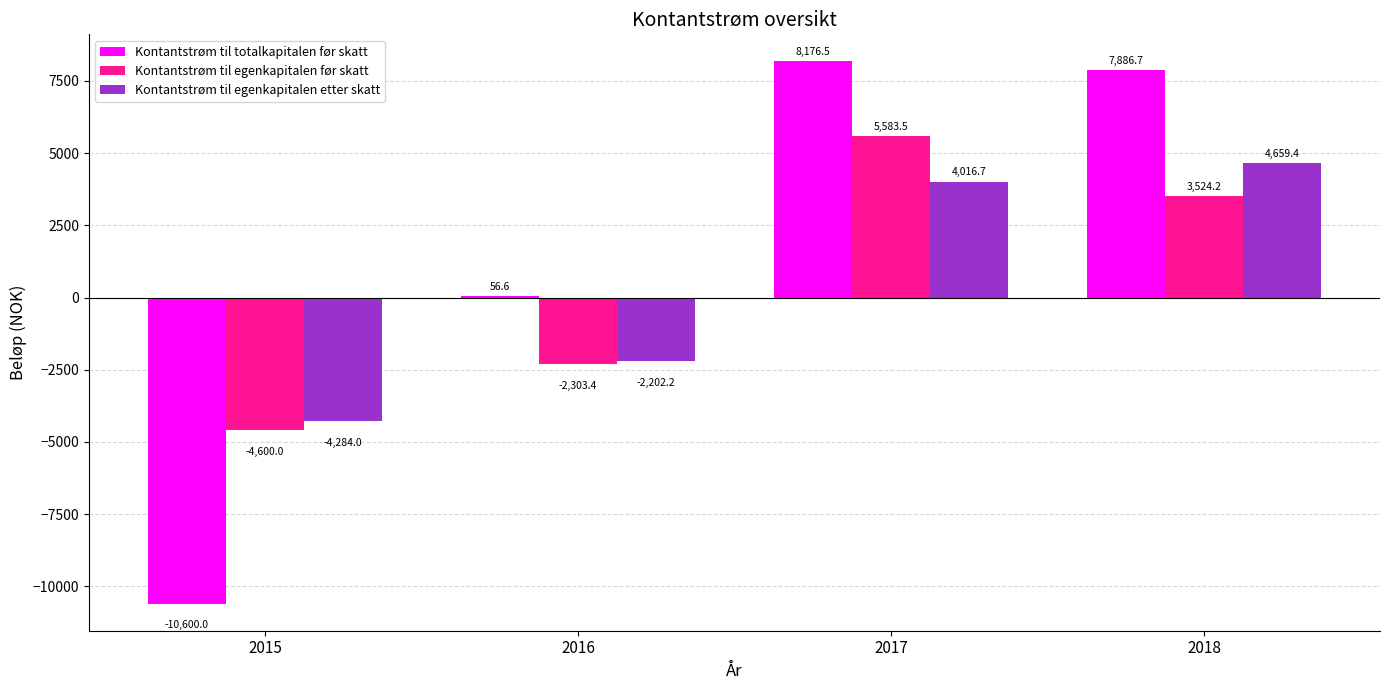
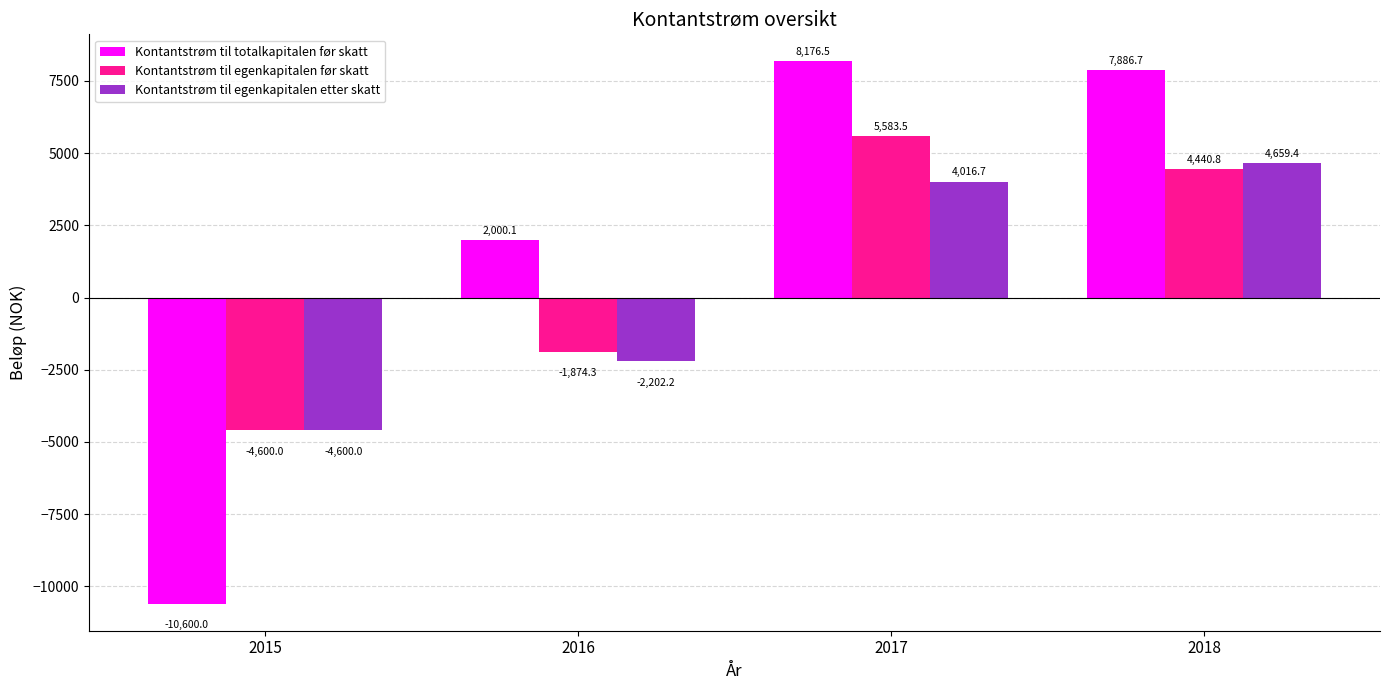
Kontantstrøm til egenkapitalen etter skatt, 2015: -4,284.0 -> -4,600.0
Kontantstrøm til totalkapitalen før skatt, 2016: 56.6 -> 2,000.1
Kontantstrøm til egenkapitalen før skatt, 2016: -2,303.4 -> -1,874.3
Kontantstrøm til egenkapitalen før skatt, 2018: 3,524.2 -> 4,440.8
